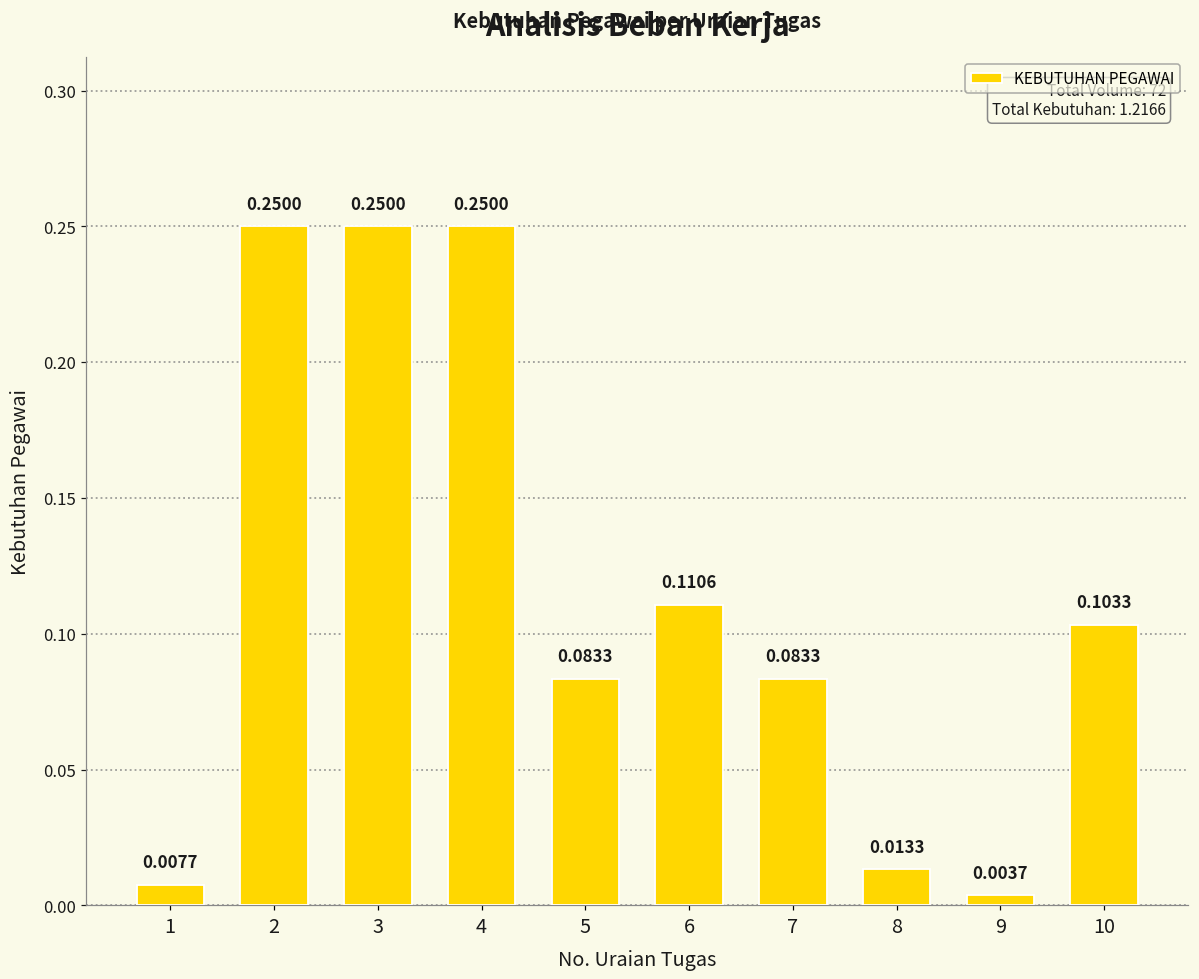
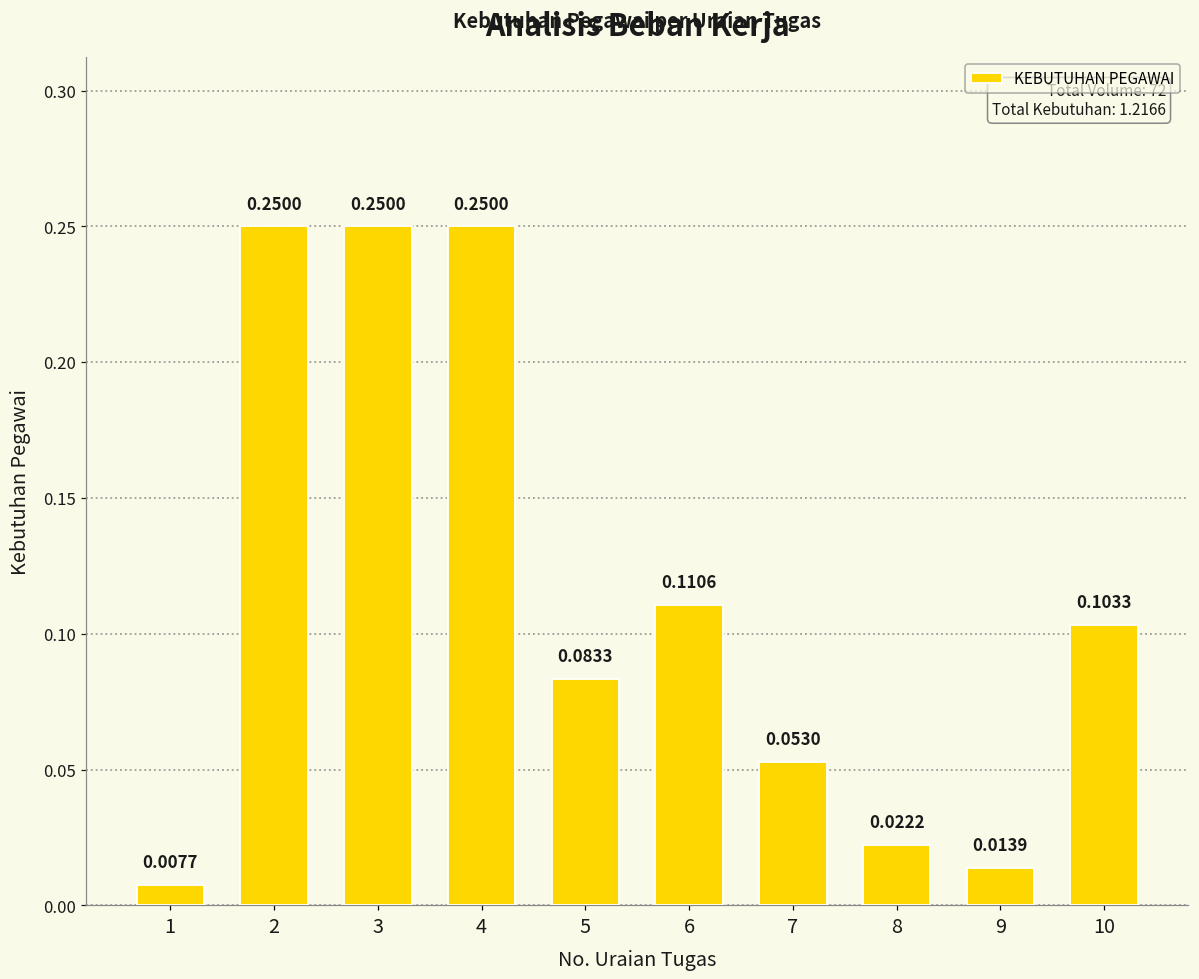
7: 0.0833 -> 0.0530
8: 0.0133 -> 0.0222
9: 0.0037 -> 0.0139
